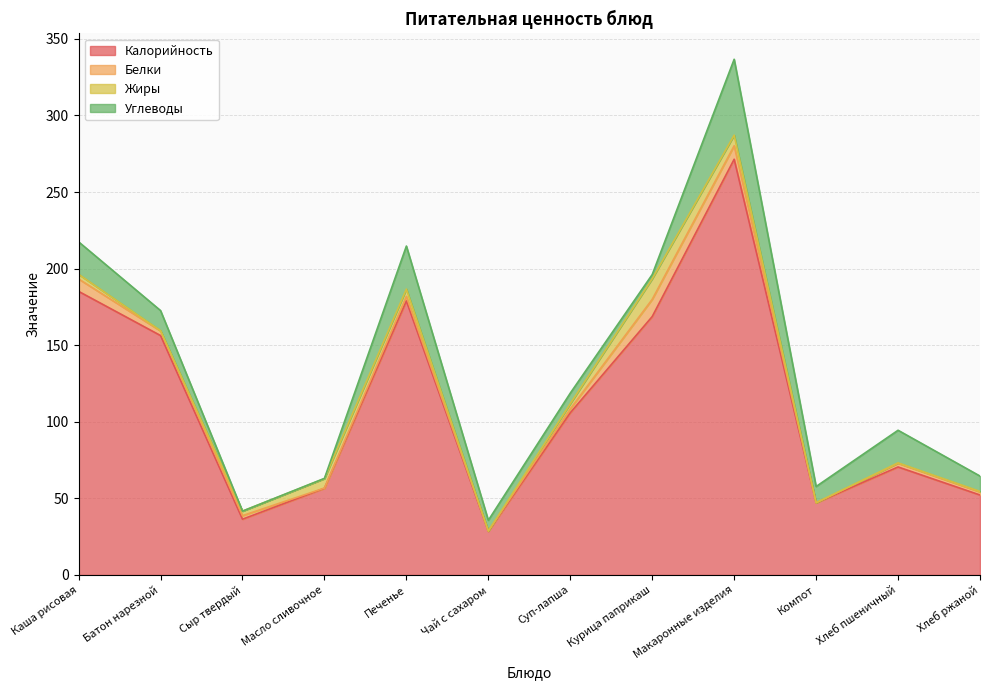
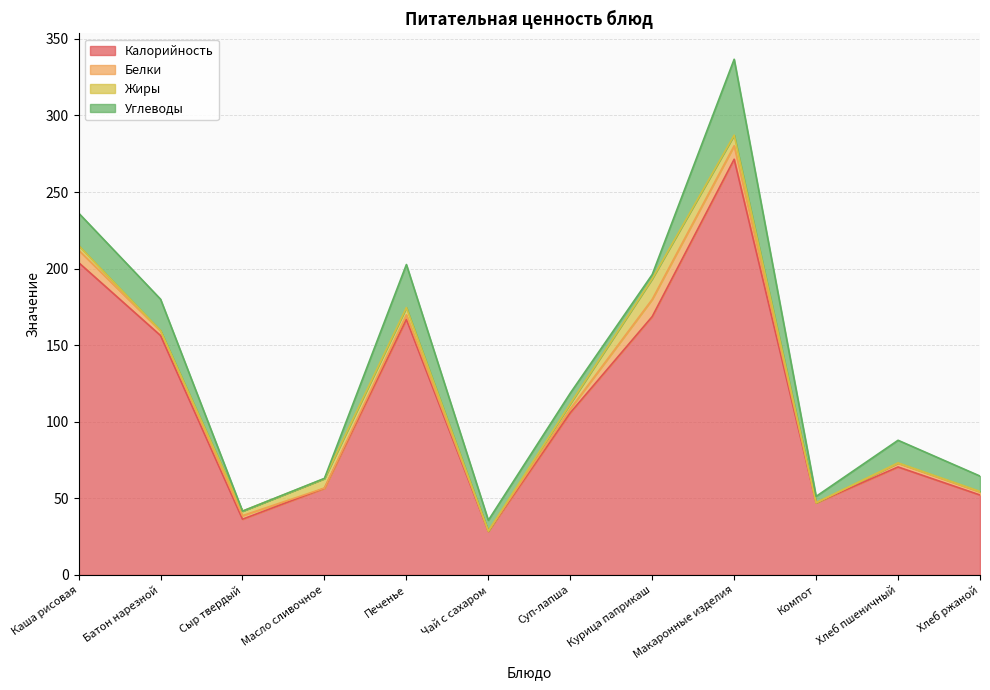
Калорийность, Каша рисовая: 185 -> 204
Углеводы, Батон нарезной: 13 -> 21
Калорийность, Печенье: 179 -> 167
Углеводы, Компот: 11 -> 4
Углеводы, Хлеб пшеничный: 21 -> 15
